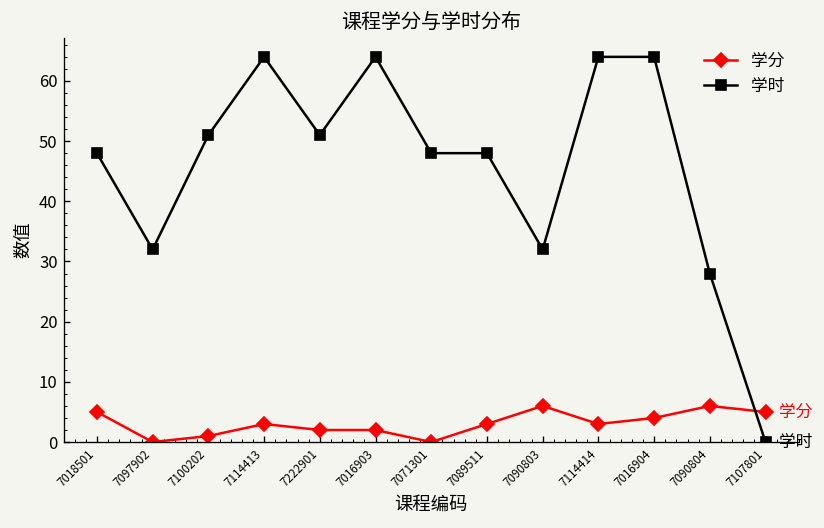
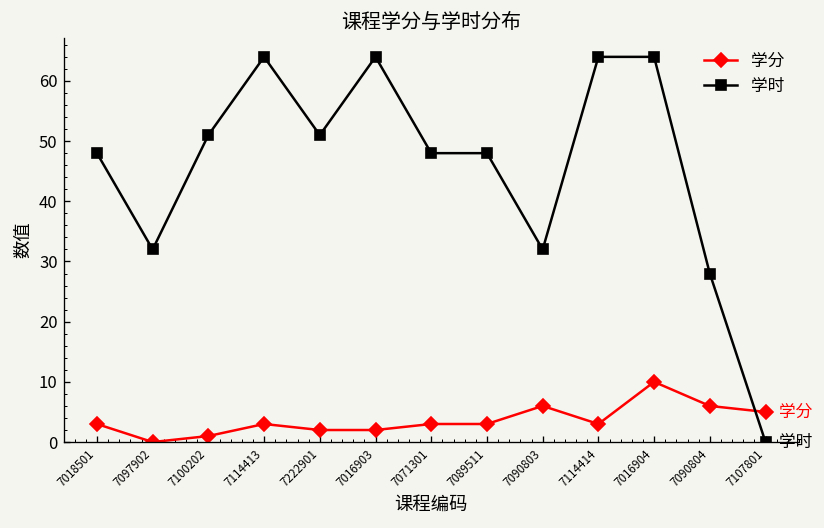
学分, 7018501: 5 -> 3
学分, 7071301: 0 -> 3
学分, 7016904: 4 -> 10
